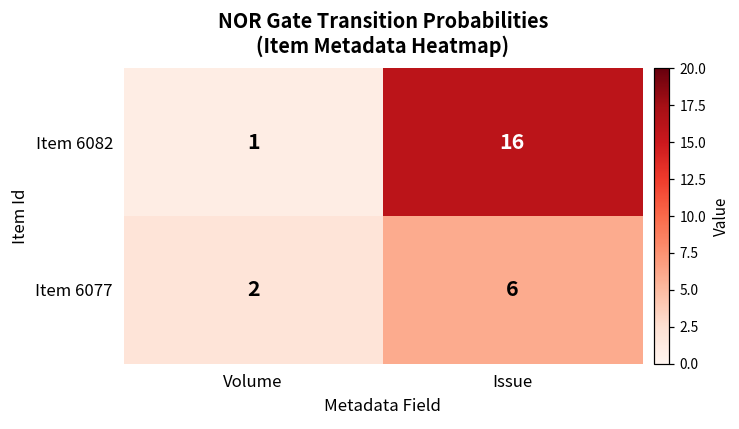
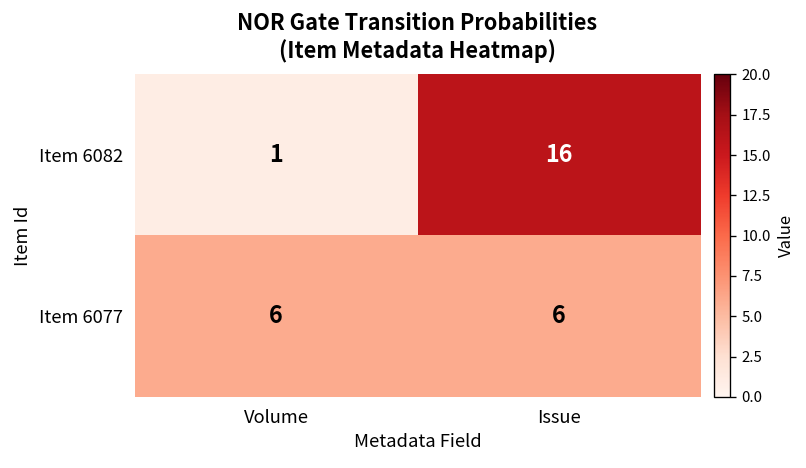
Item 6077, Volume: 2 -> 6
